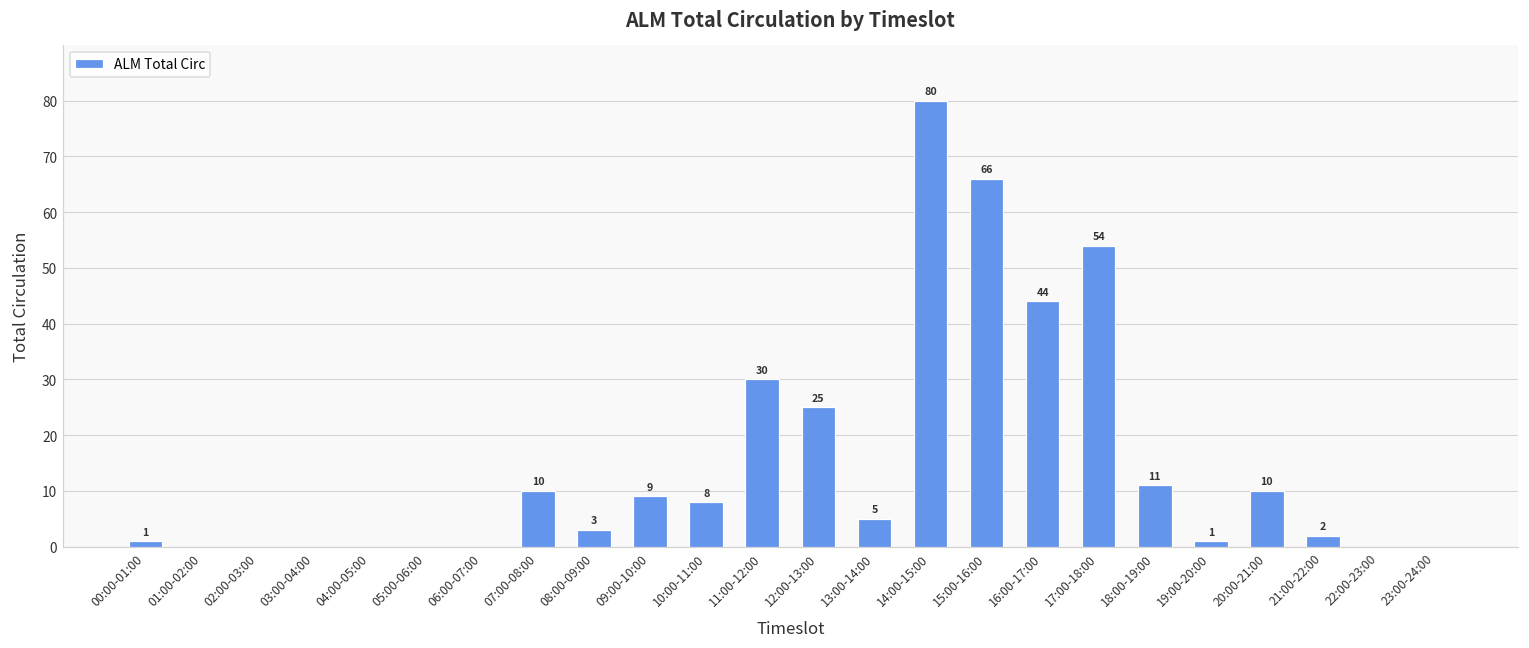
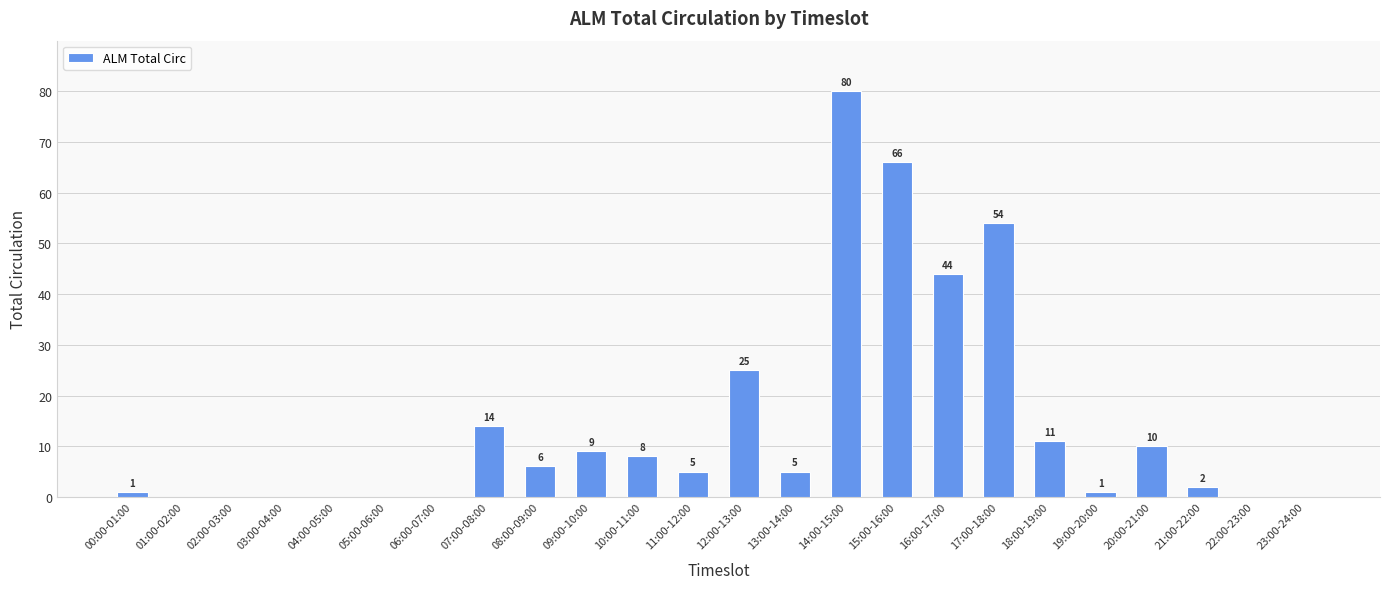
07:00-08:00: 10 -> 14
08:00-09:00: 3 -> 6
11:00-12:00: 30 -> 5
